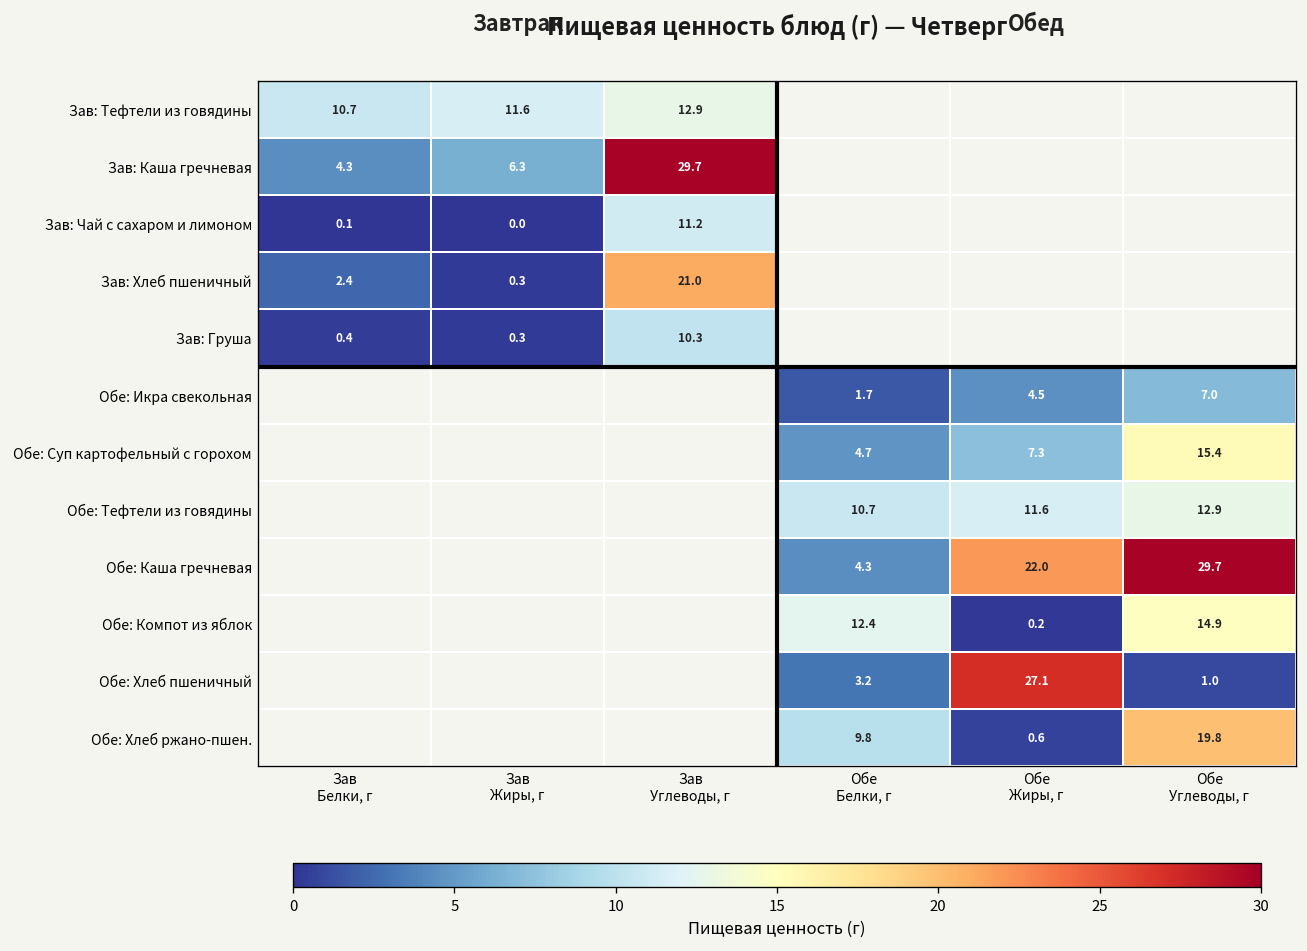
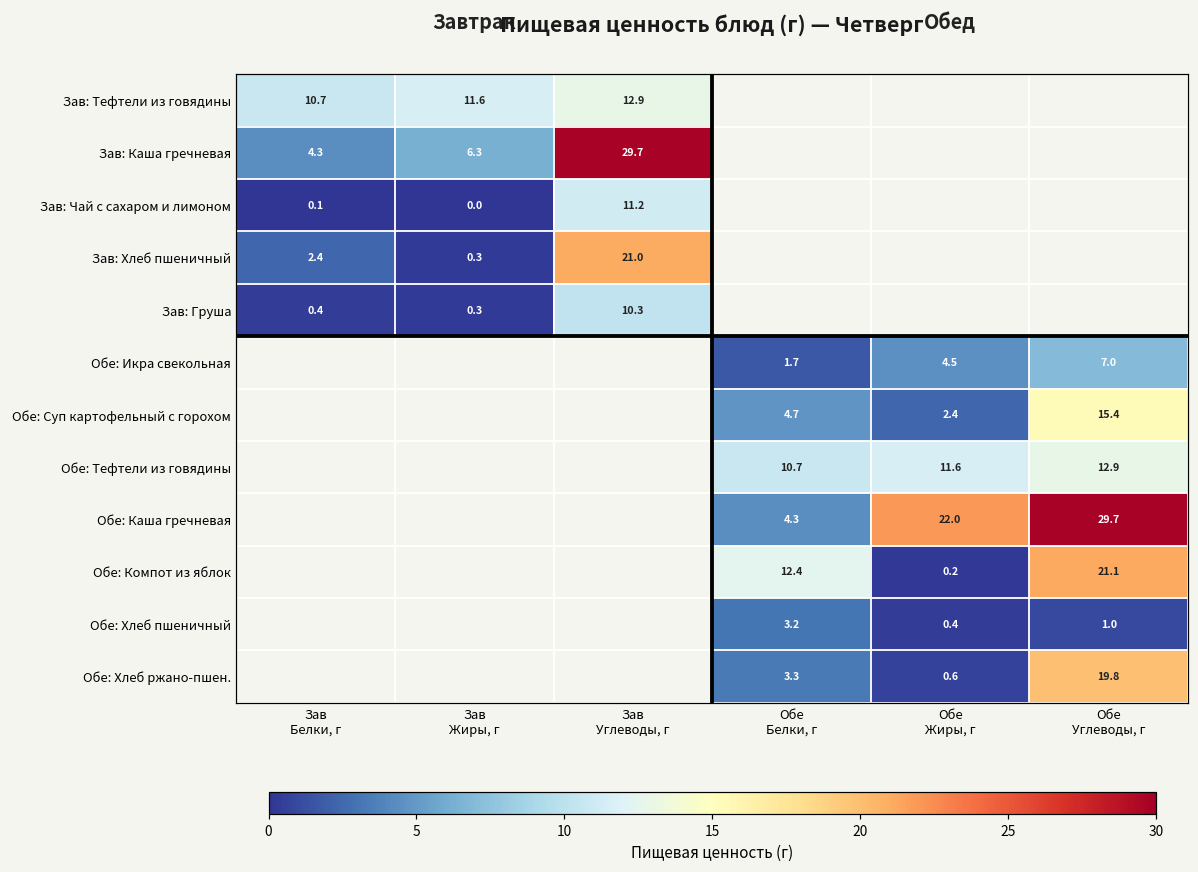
Обе: Суп картофельный с горохом, Обе Жиры, г: 7.3 -> 2.4
Обе: Компот из яблок, Обе Углеводы, г: 14.9 -> 21.1
Обе: Хлеб пшеничный, Обе Жиры, г: 27.1 -> 0.4
Обе: Хлеб ржано-пшен., Обе Белки, г: 9.8 -> 3.3
